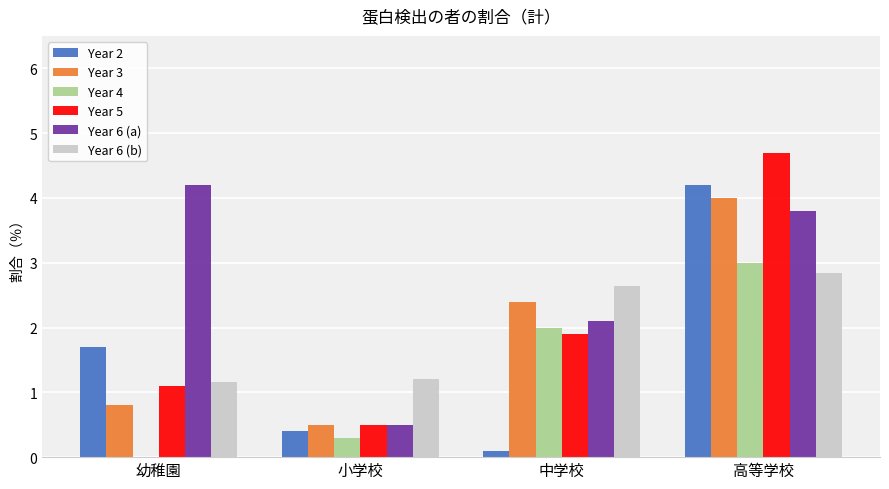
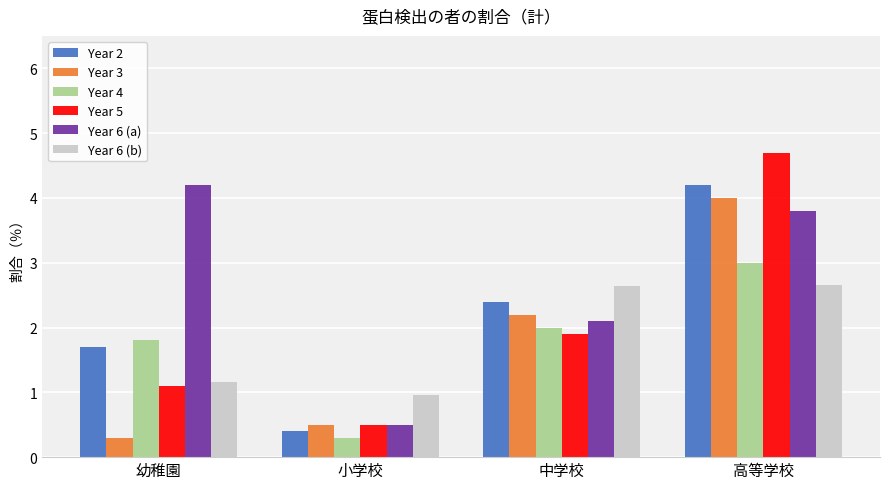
Year 3, 幼稚園: 0.8 -> 0.3
Year 4, 幼稚園: 0.0 -> 1.8
Year 6 (b), 小学校: 1.2 -> 1.0
Year 2, 中学校: 0.1 -> 2.4
Year 3, 中学校: 2.4 -> 2.2
Year 6 (b), 高等学校: 2.8 -> 2.7
